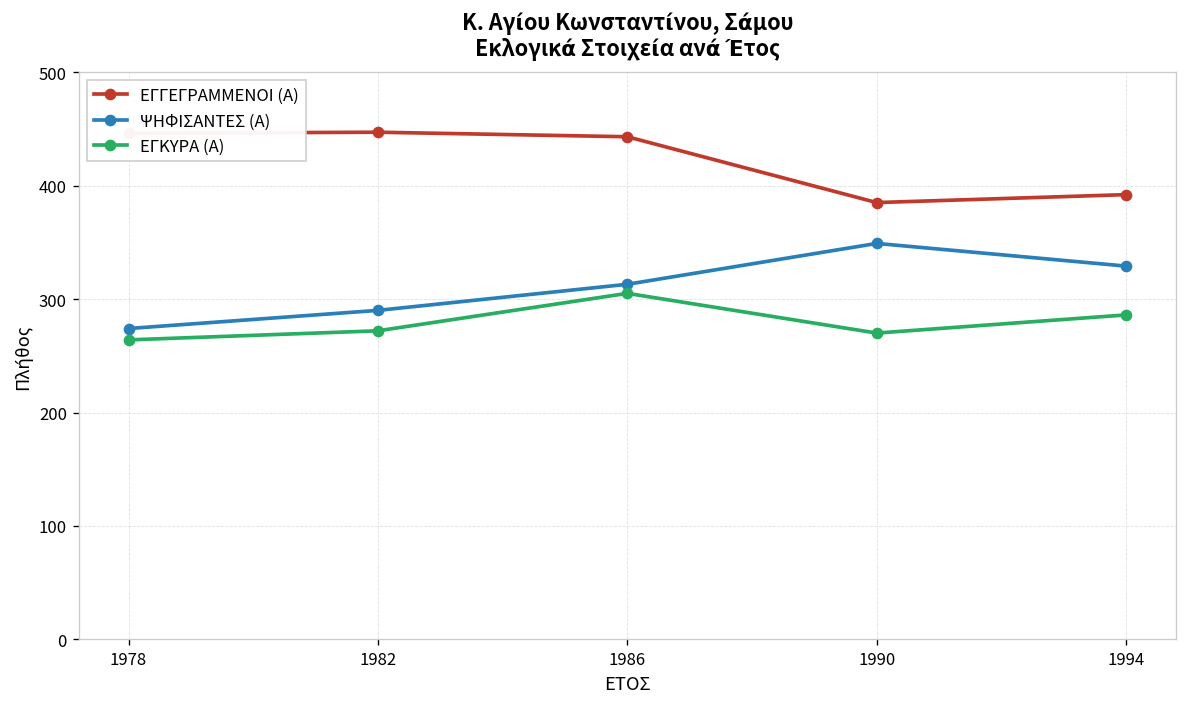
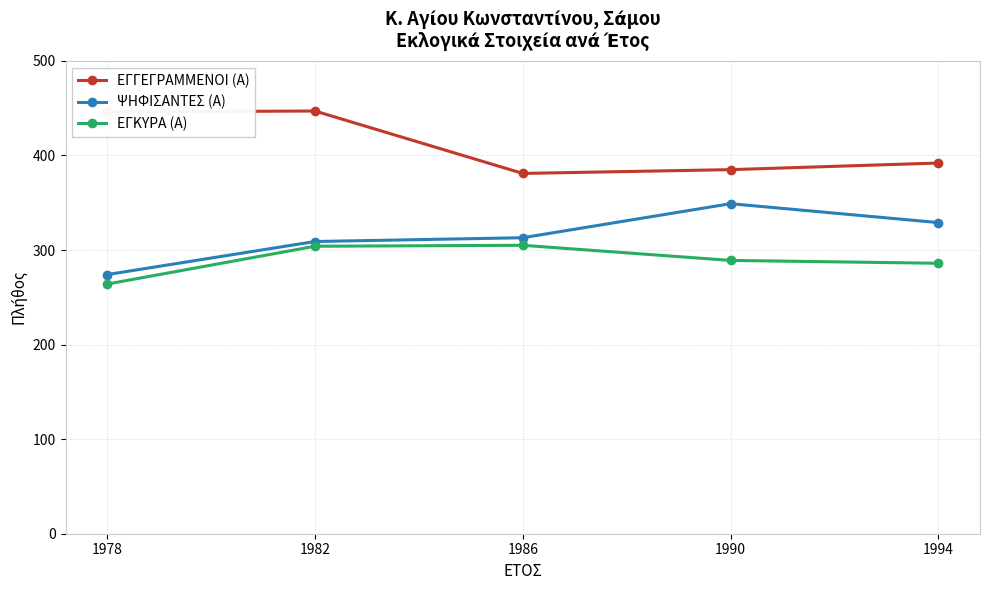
ΨΗΦΙΣΑΝΤΕΣ (Α), 1982: 290 -> 310
ΕΓΚΥΡΑ (Α), 1982: 270 -> 300
ΕΓΓΕΓΡΑΜΜΕΝΟΙ (Α), 1986: 440 -> 380
ΕΓΚΥΡΑ (Α), 1990: 270 -> 290
